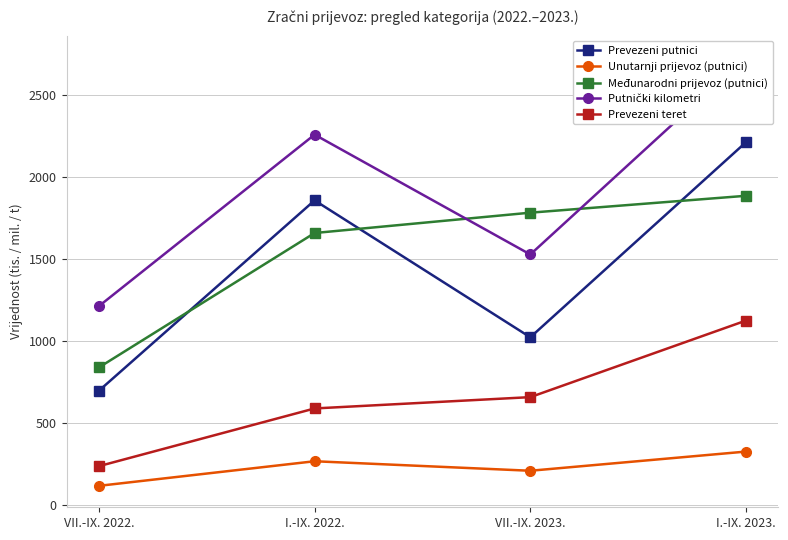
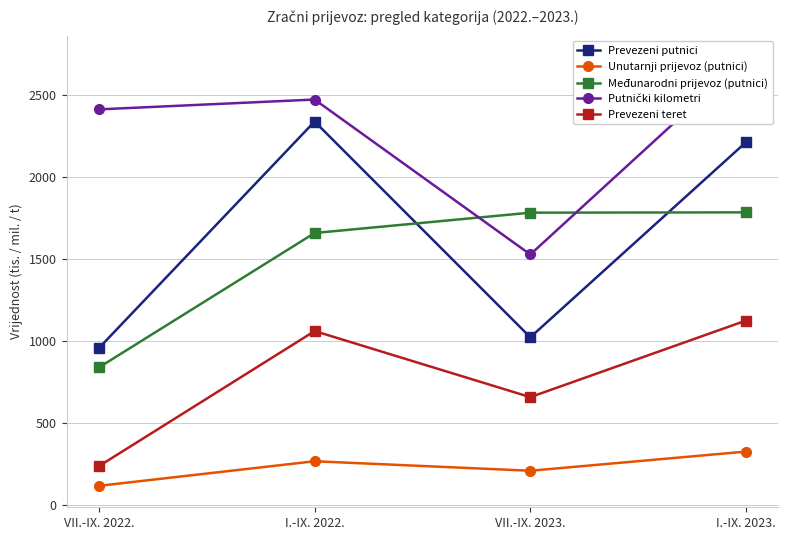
Prevezeni putnici, VII.-IX. 2022.: 700 -> 960
Putnički kilometri, VII.-IX. 2022.: 1210 -> 2410
Prevezeni putnici, I.-IX. 2022.: 1860 -> 2340
Putnički kilometri, I.-IX. 2022.: 2260 -> 2470
Prevezeni teret, I.-IX. 2022.: 590 -> 1060
Međunarodni prijevoz (putnici), I.-IX. 2023.: 1890 -> 1790
